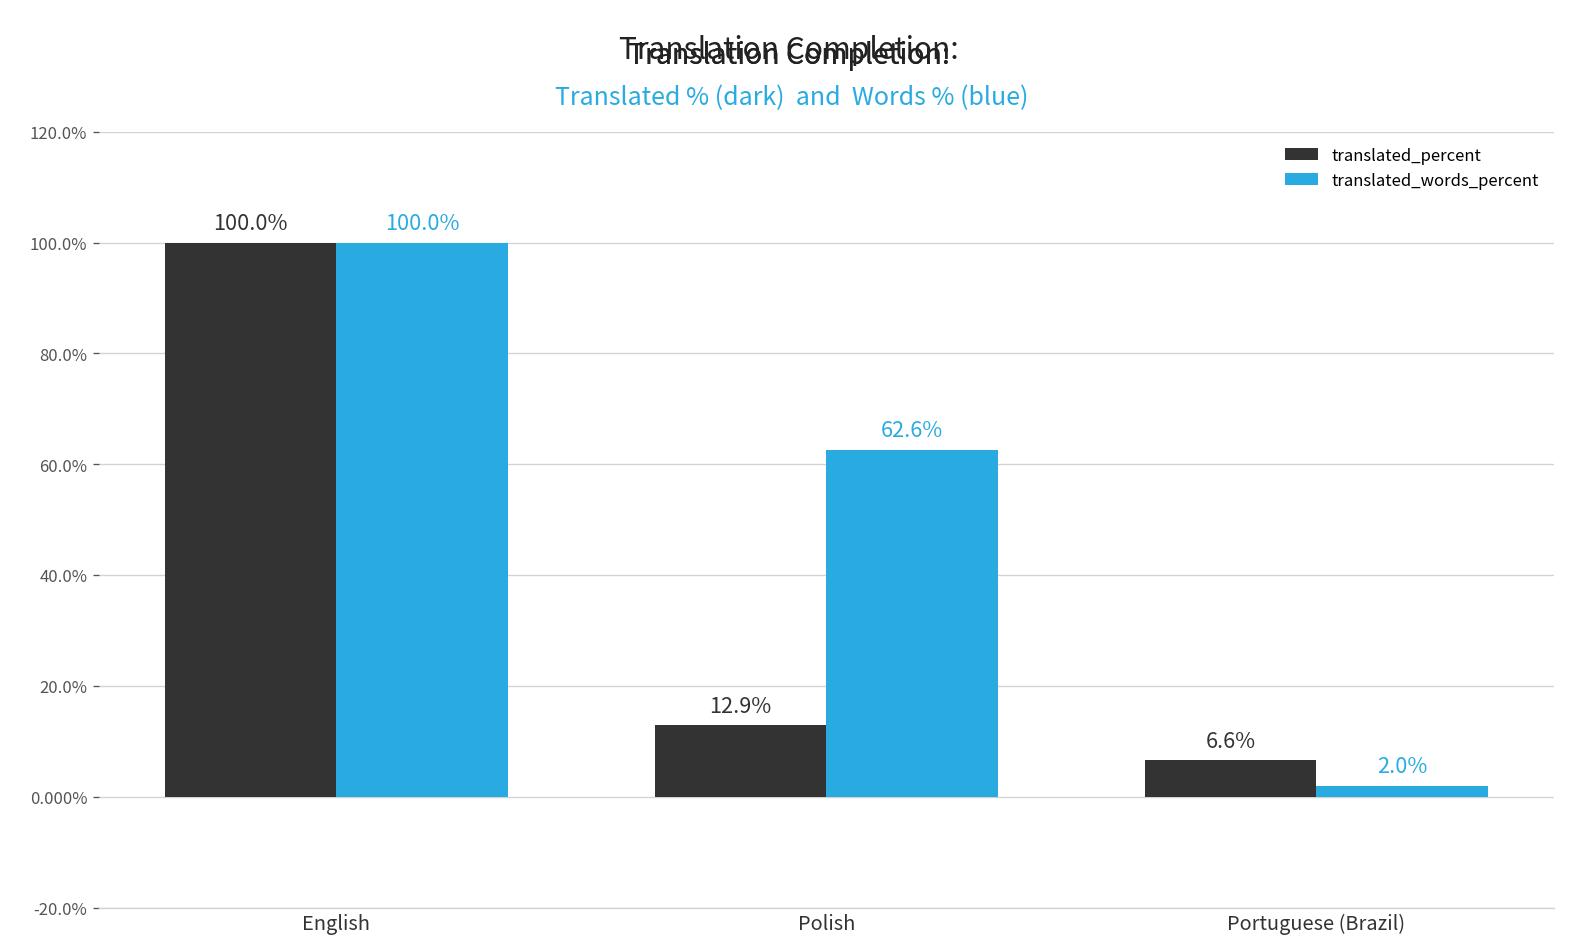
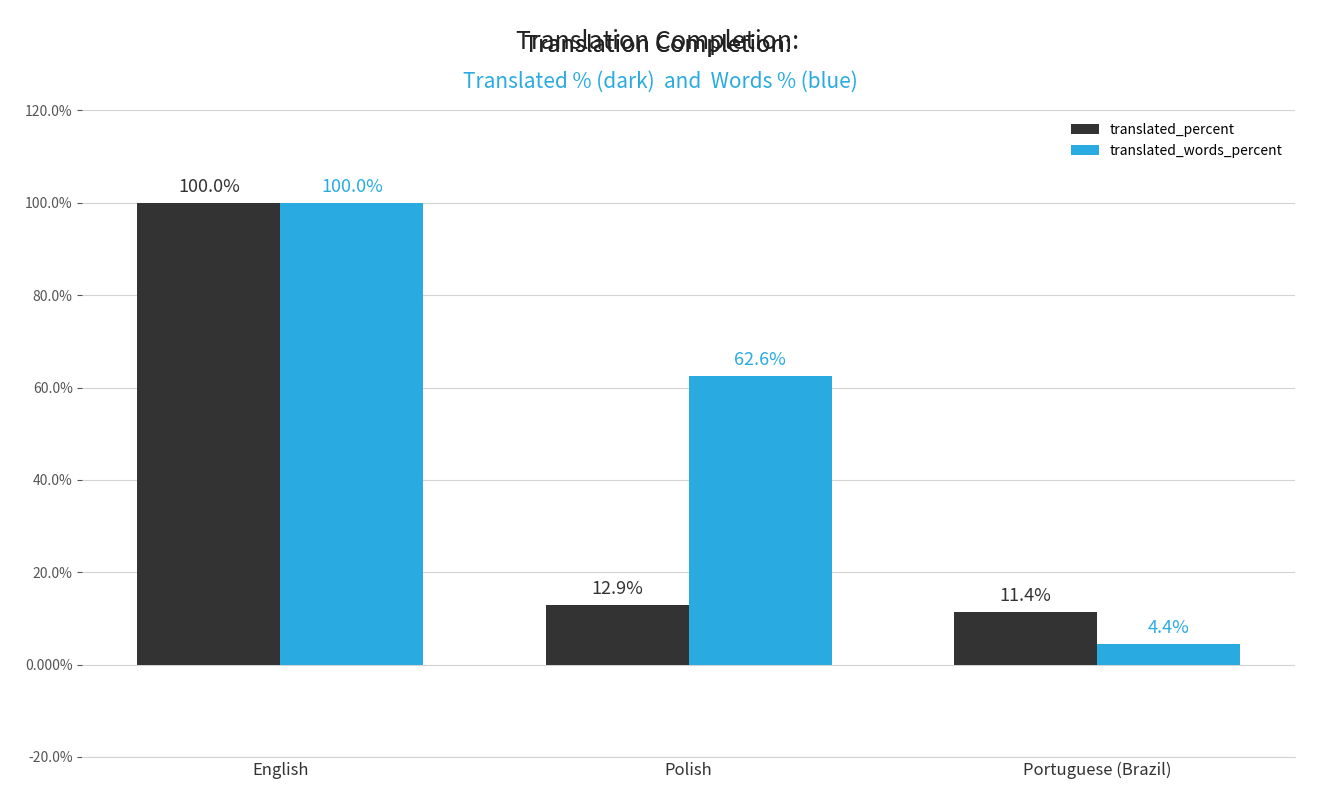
translated_percent, Portuguese (Brazil): 6.6% -> 11.4%
translated_words_percent, Portuguese (Brazil): 2.0% -> 4.4%
